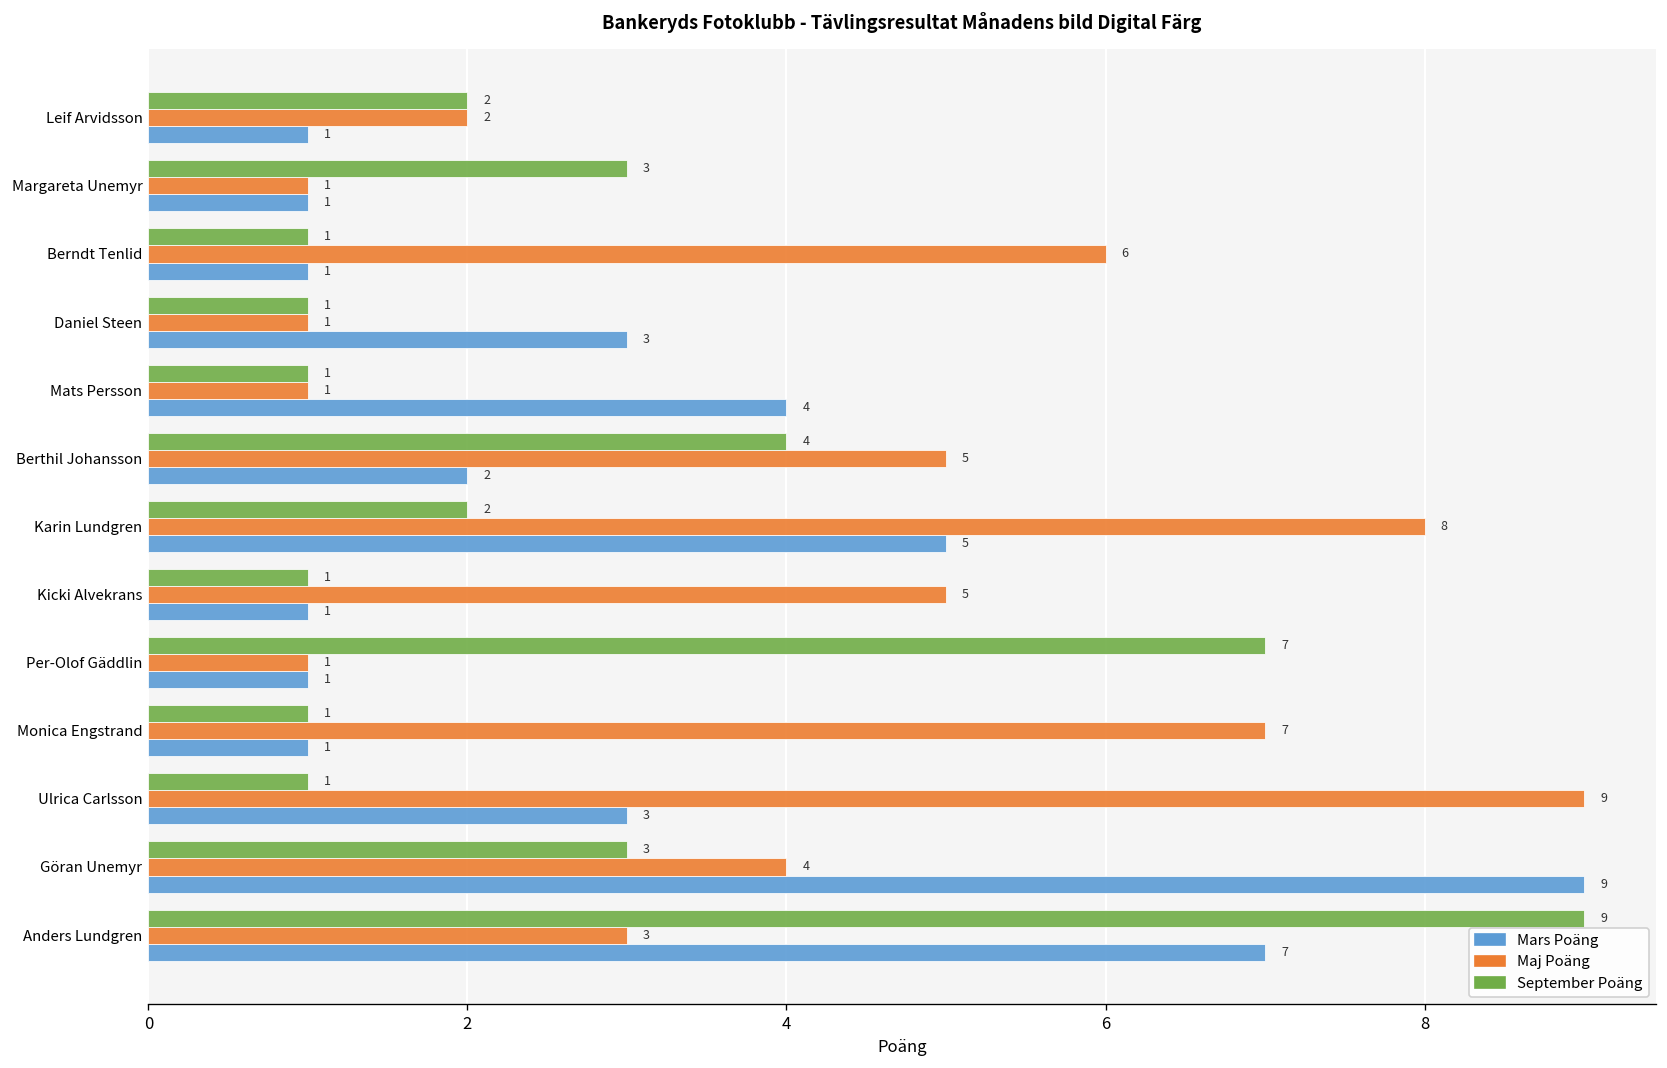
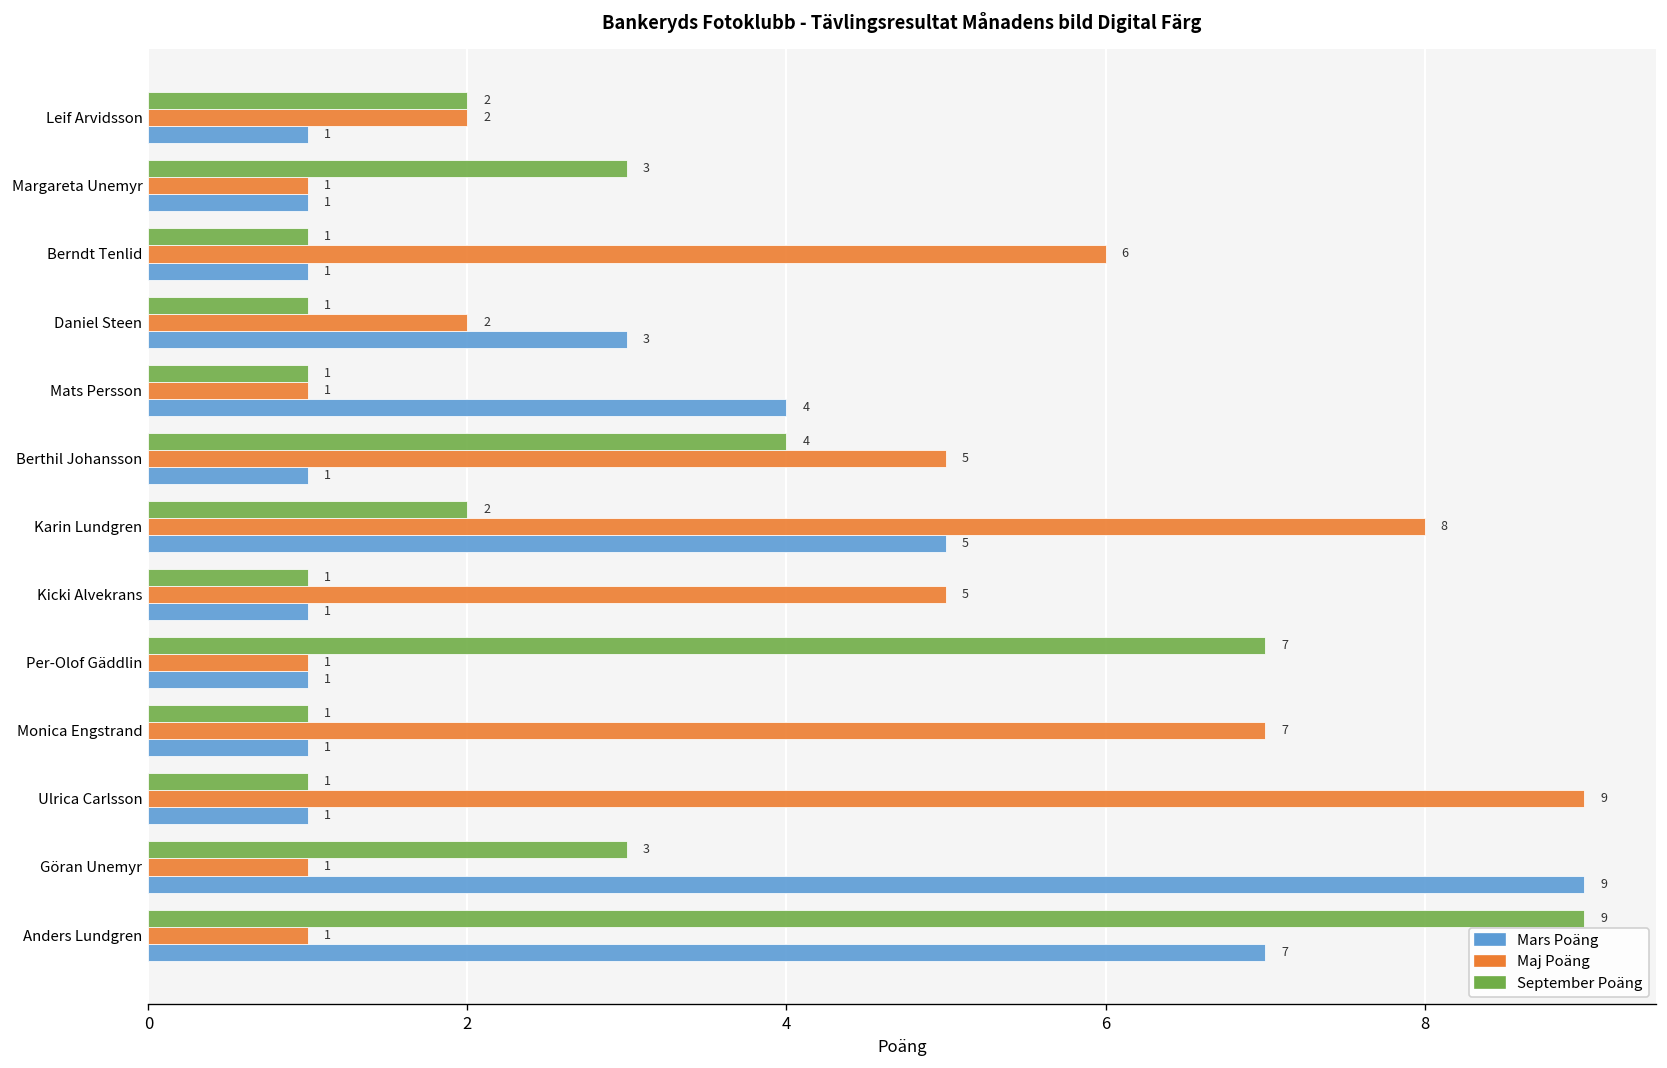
Maj Poäng, Daniel Steen: 1 -> 2
Mars Poäng, Berthil Johansson: 2 -> 1
Mars Poäng, Ulrica Carlsson: 3 -> 1
Maj Poäng, Göran Unemyr: 4 -> 1
Maj Poäng, Anders Lundgren: 3 -> 1
